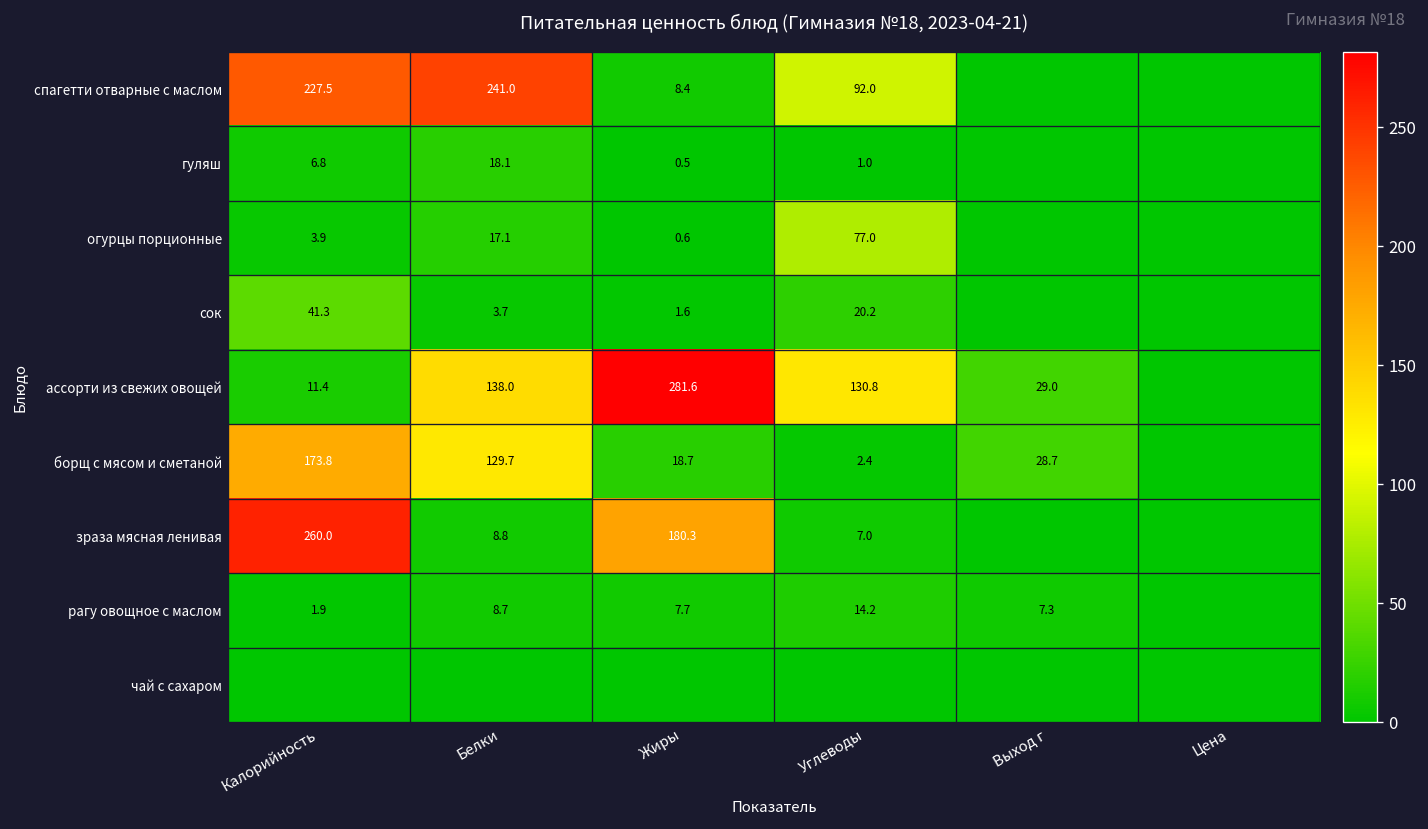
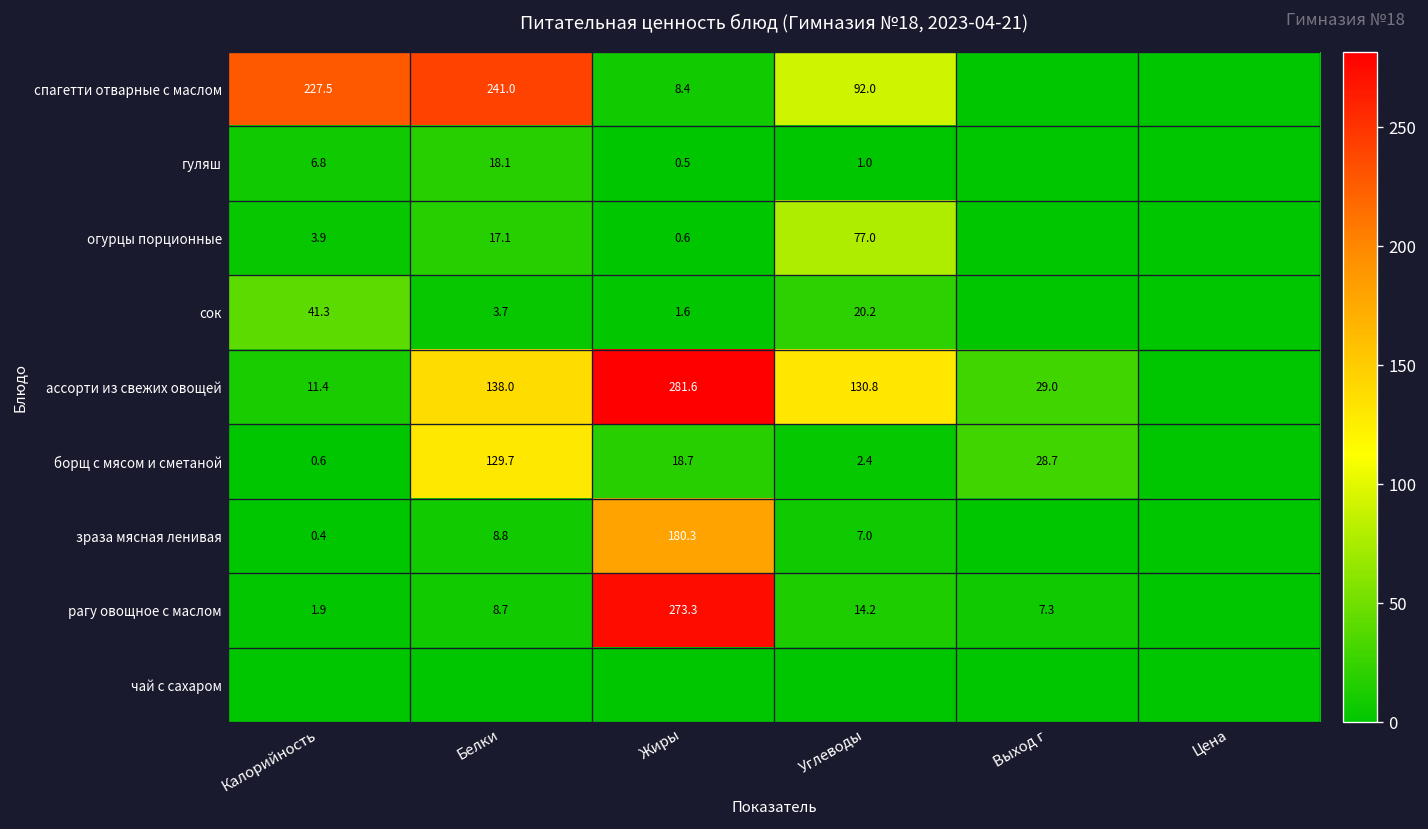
борщ с мясом и сметаной, Калорийность: 173.8 -> 0.6
зраза мясная ленивая, Калорийность: 260.0 -> 0.4
рагу овощное с маслом, Жиры: 7.7 -> 273.3
